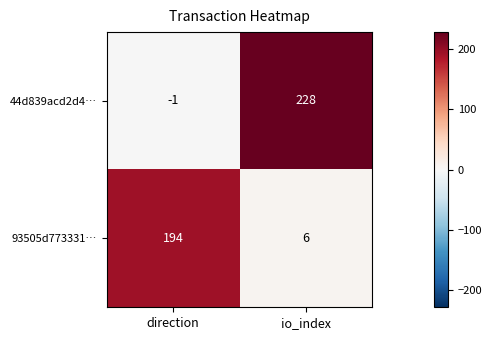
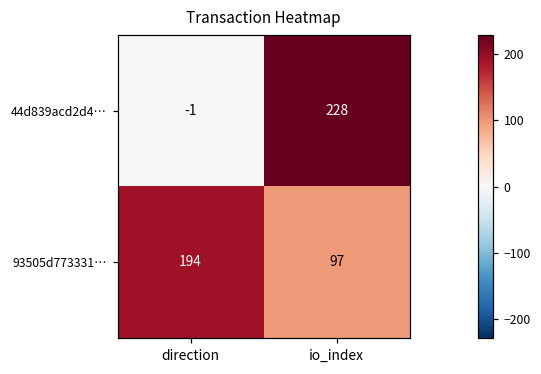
93505d773331…, io_index: 6 -> 97
